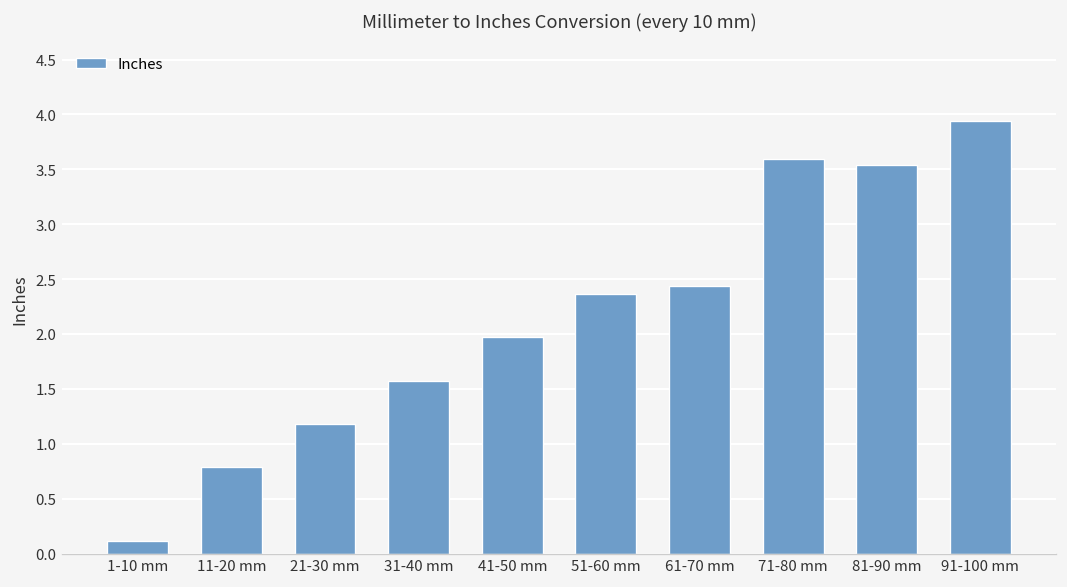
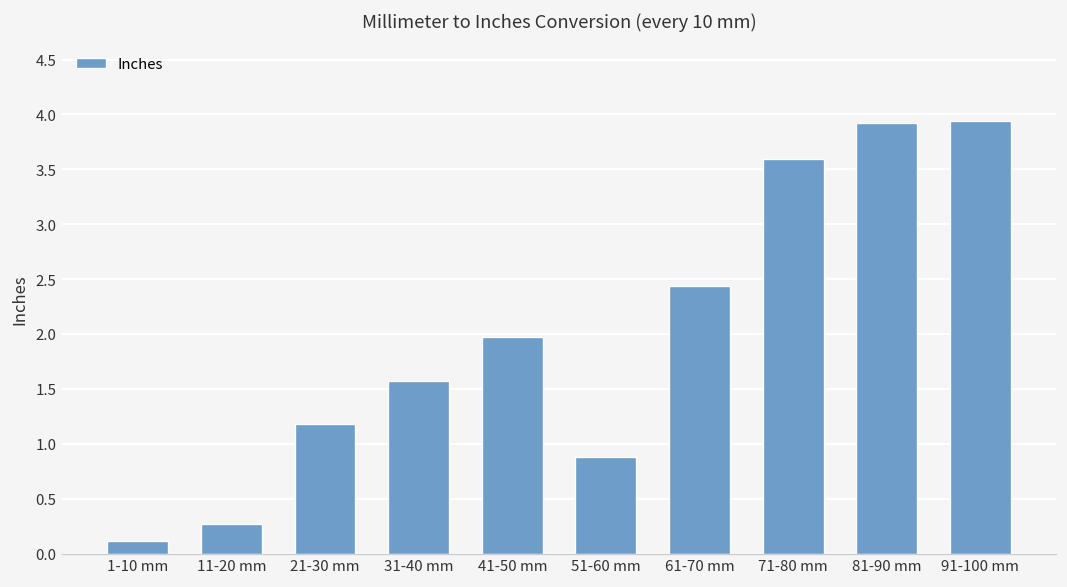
11-20 mm: 0.8 -> 0.3
51-60 mm: 2.4 -> 0.9
81-90 mm: 3.5 -> 3.9
